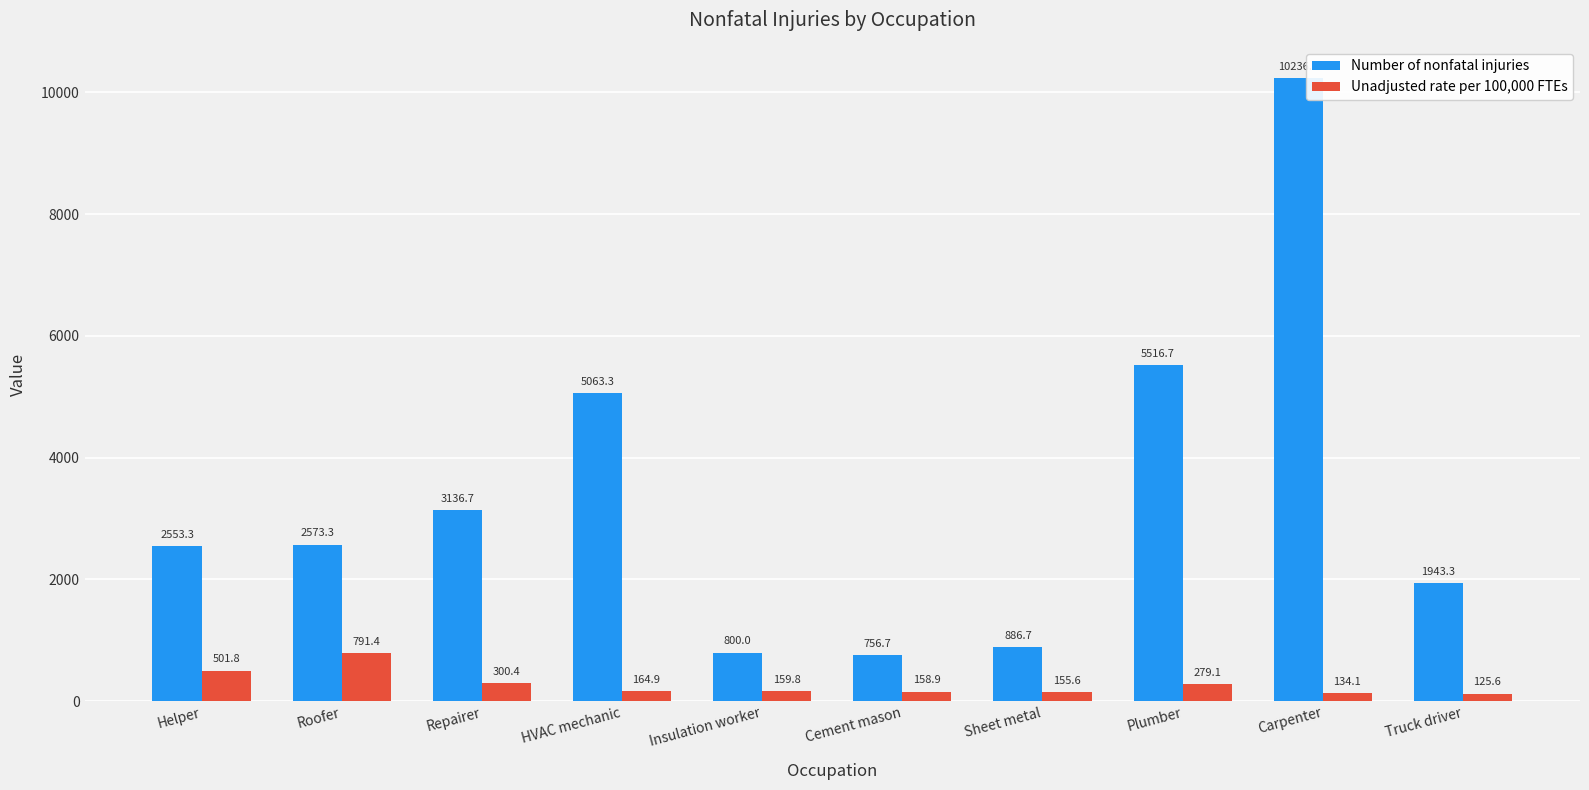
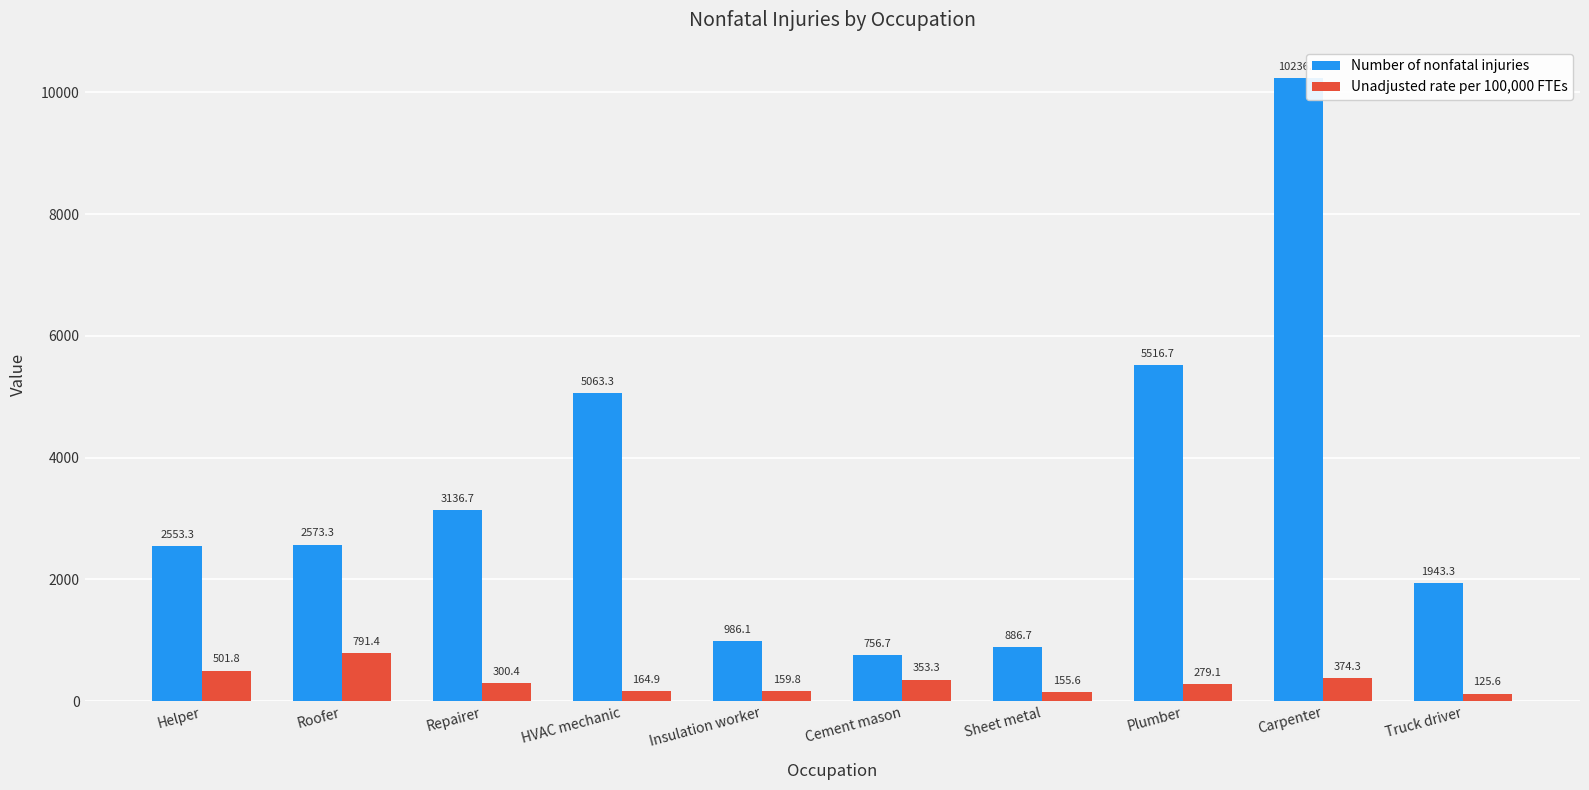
Number of nonfatal injuries, Insulation worker: 800.0 -> 986.1
Unadjusted rate per 100,000 FTEs, Cement mason: 158.9 -> 353.3
Unadjusted rate per 100,000 FTEs, Carpenter: 134.1 -> 374.3
